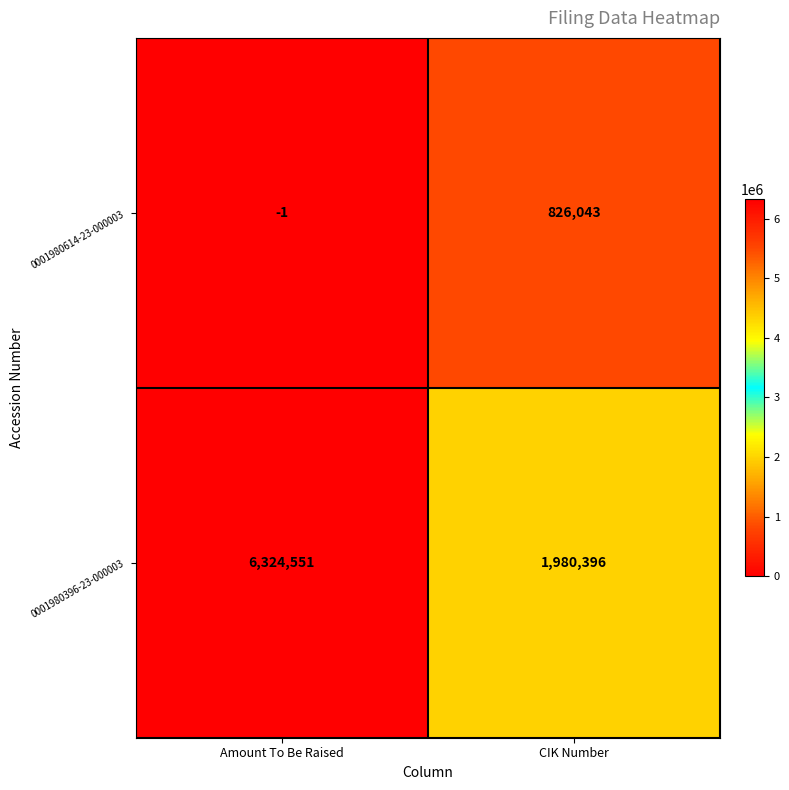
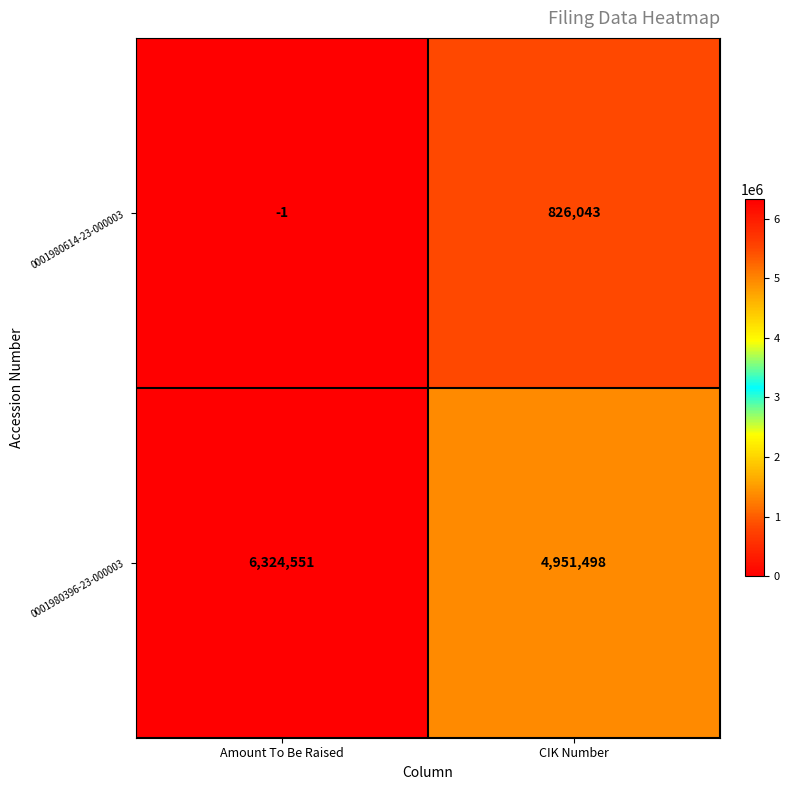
0001980396-23-000003, CIK Number: 1,980,396 -> 4,951,498
